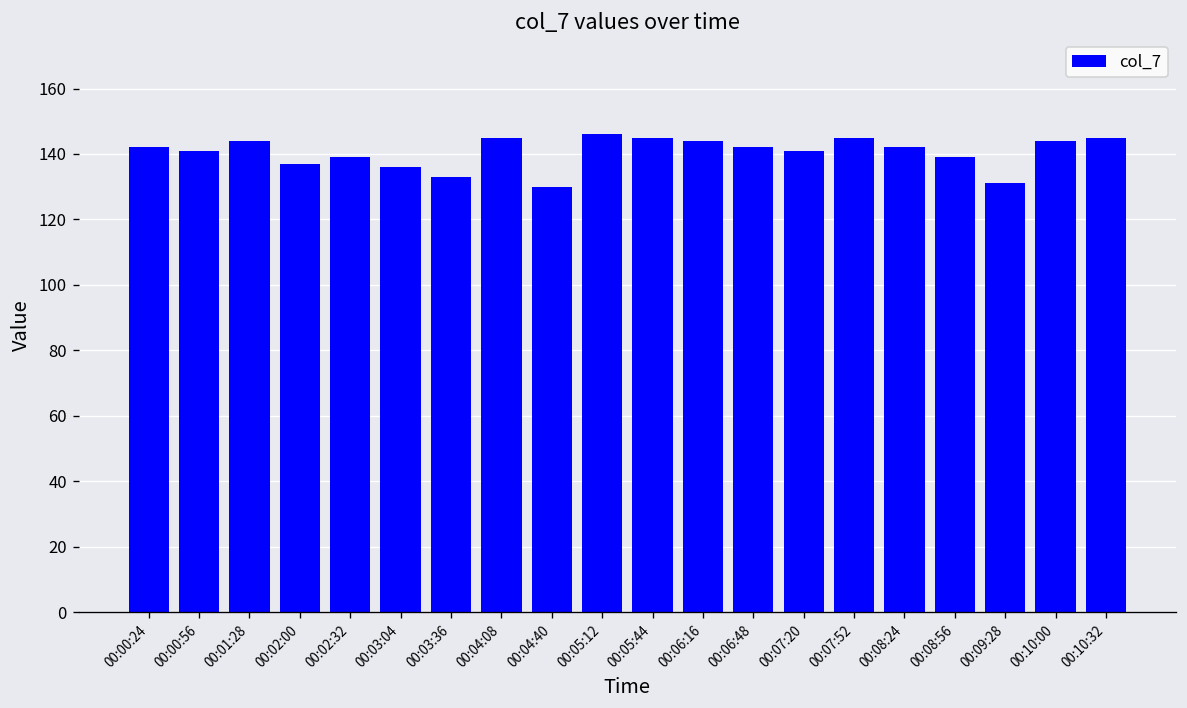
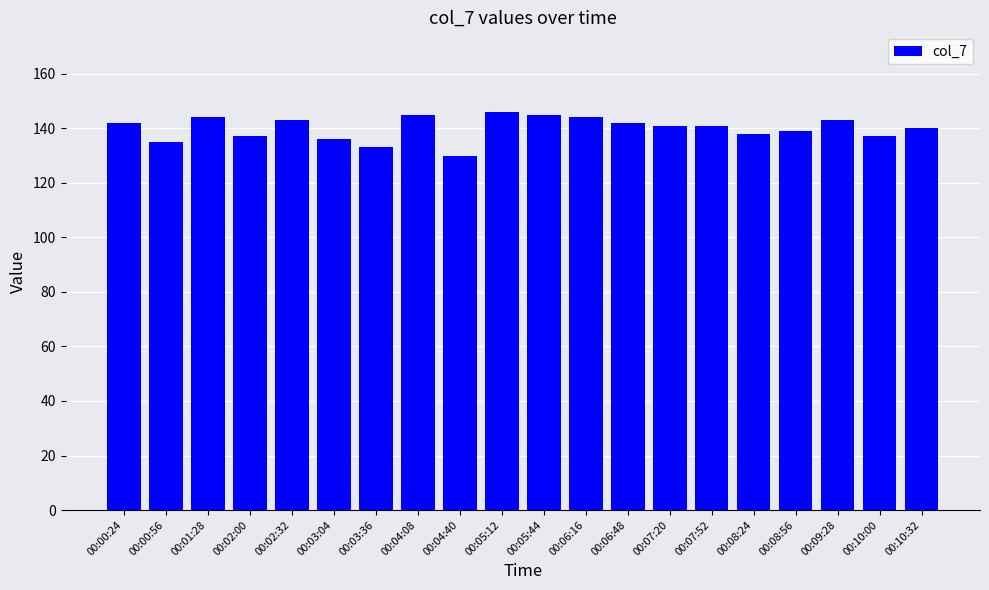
00:00:56: 141 -> 135
00:02:32: 139 -> 143
00:07:52: 145 -> 141
00:08:24: 142 -> 138
00:09:28: 131 -> 143
00:10:00: 144 -> 137
00:10:32: 145 -> 140
